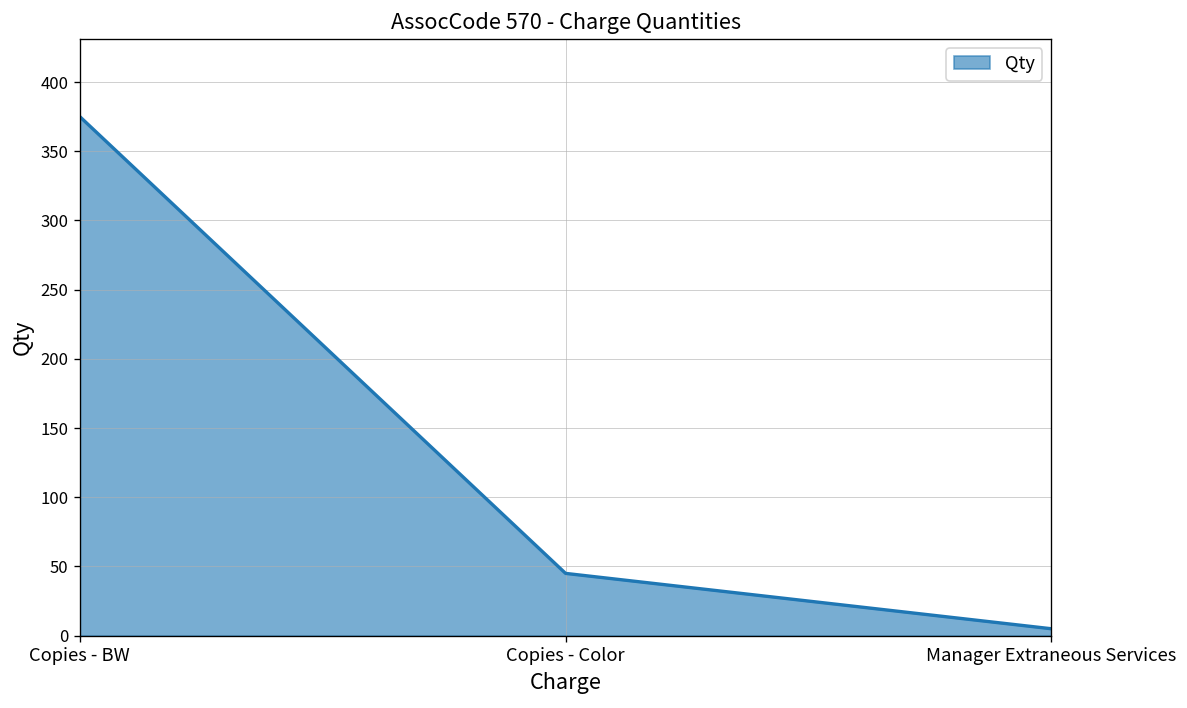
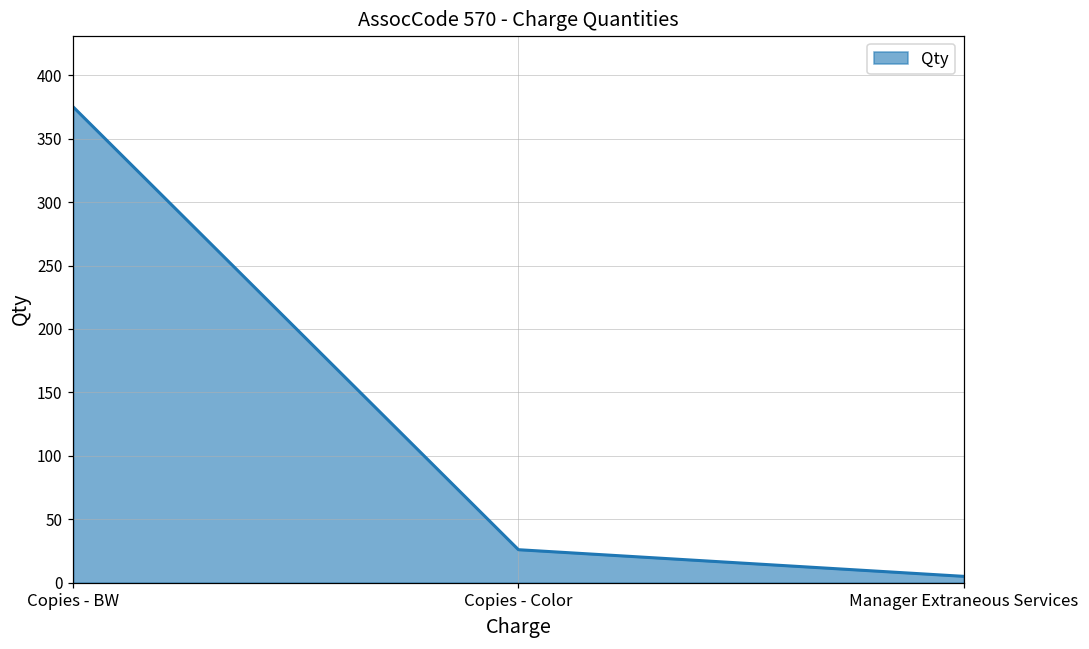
Copies - Color: 45 -> 26
